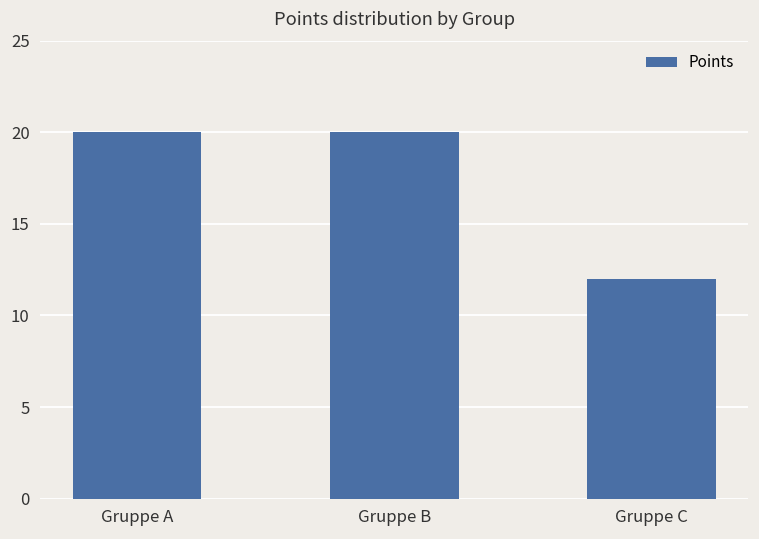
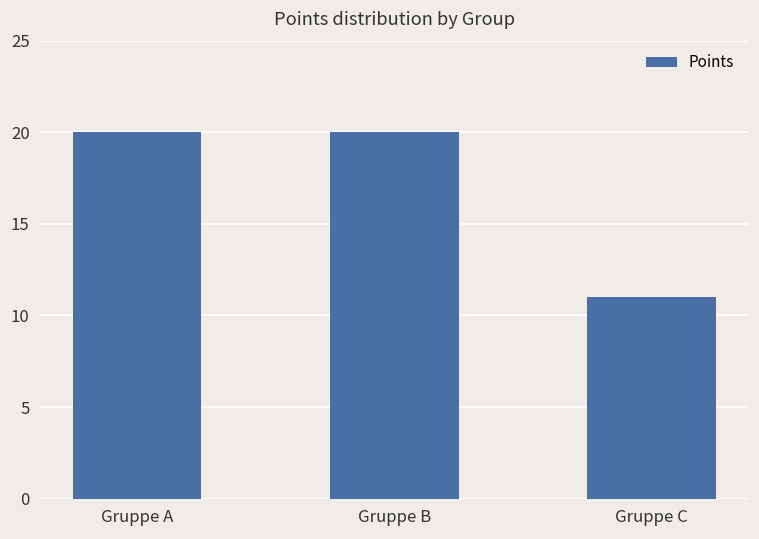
Gruppe C: 12 -> 11
